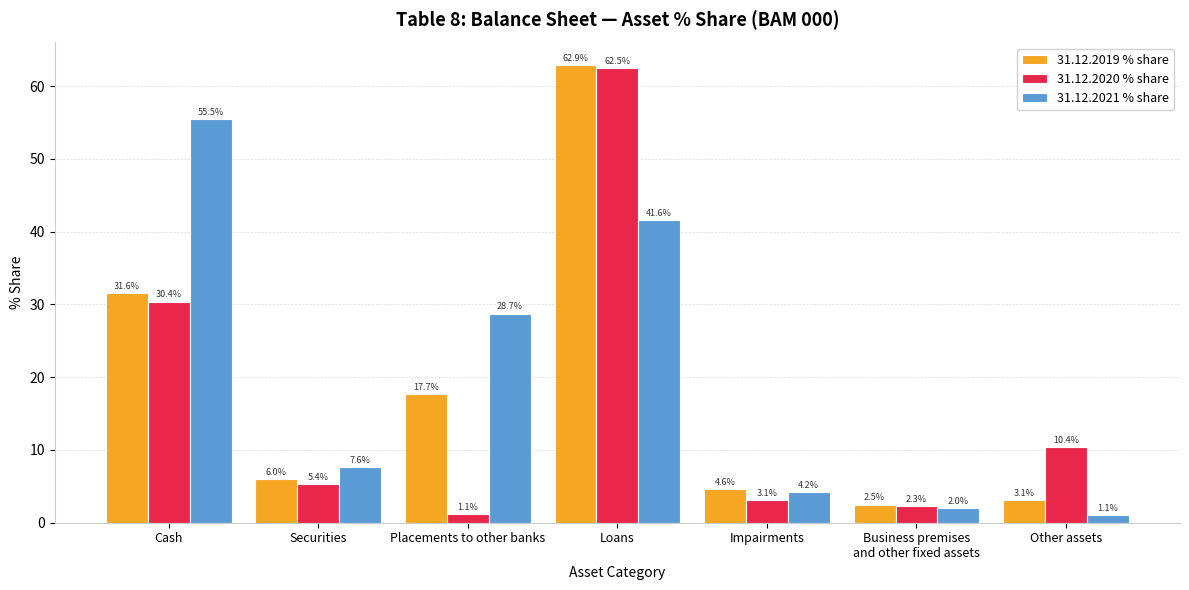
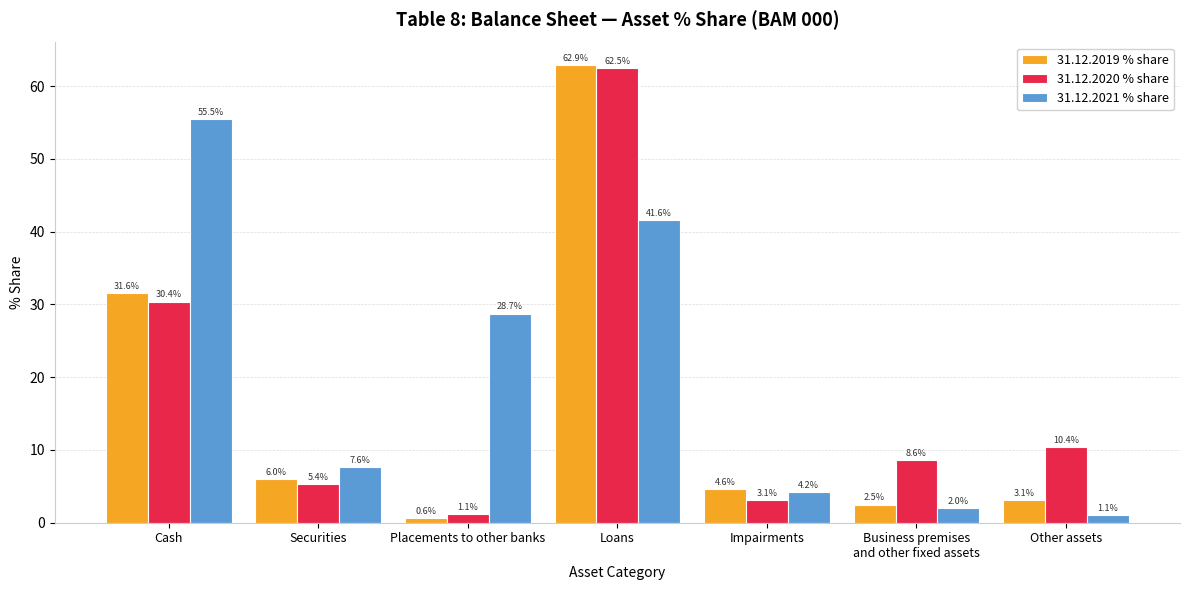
31.12.2019 % share, Placements to other banks: 17.7% -> 0.6%
31.12.2020 % share, Business premises and other fixed assets: 2.3% -> 8.6%
